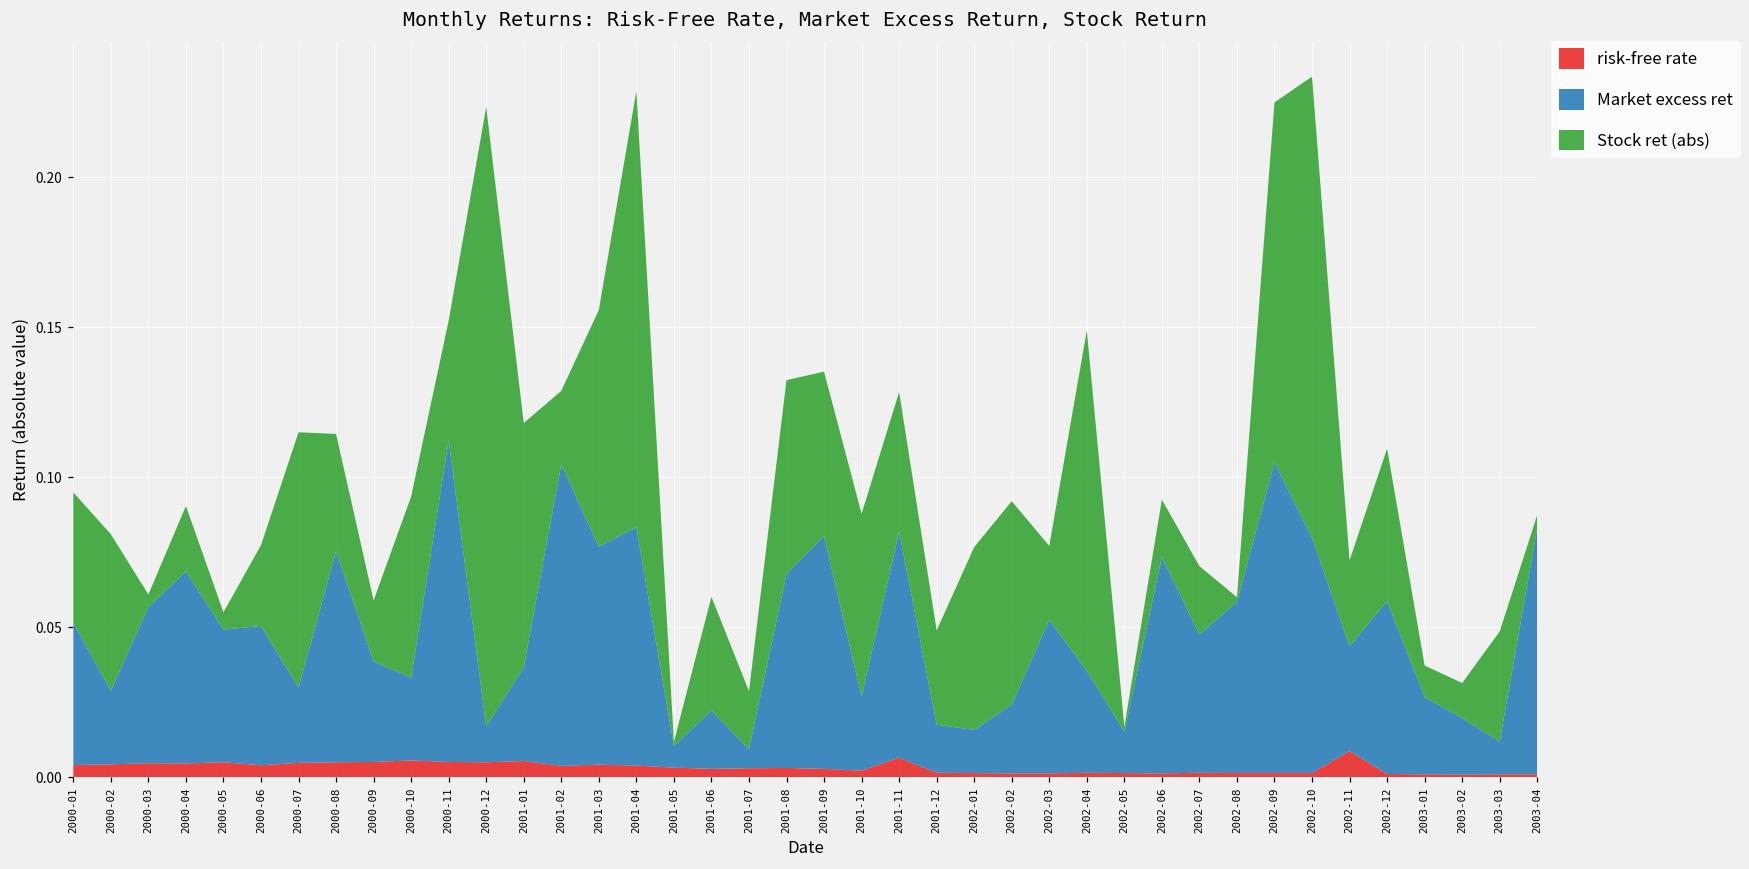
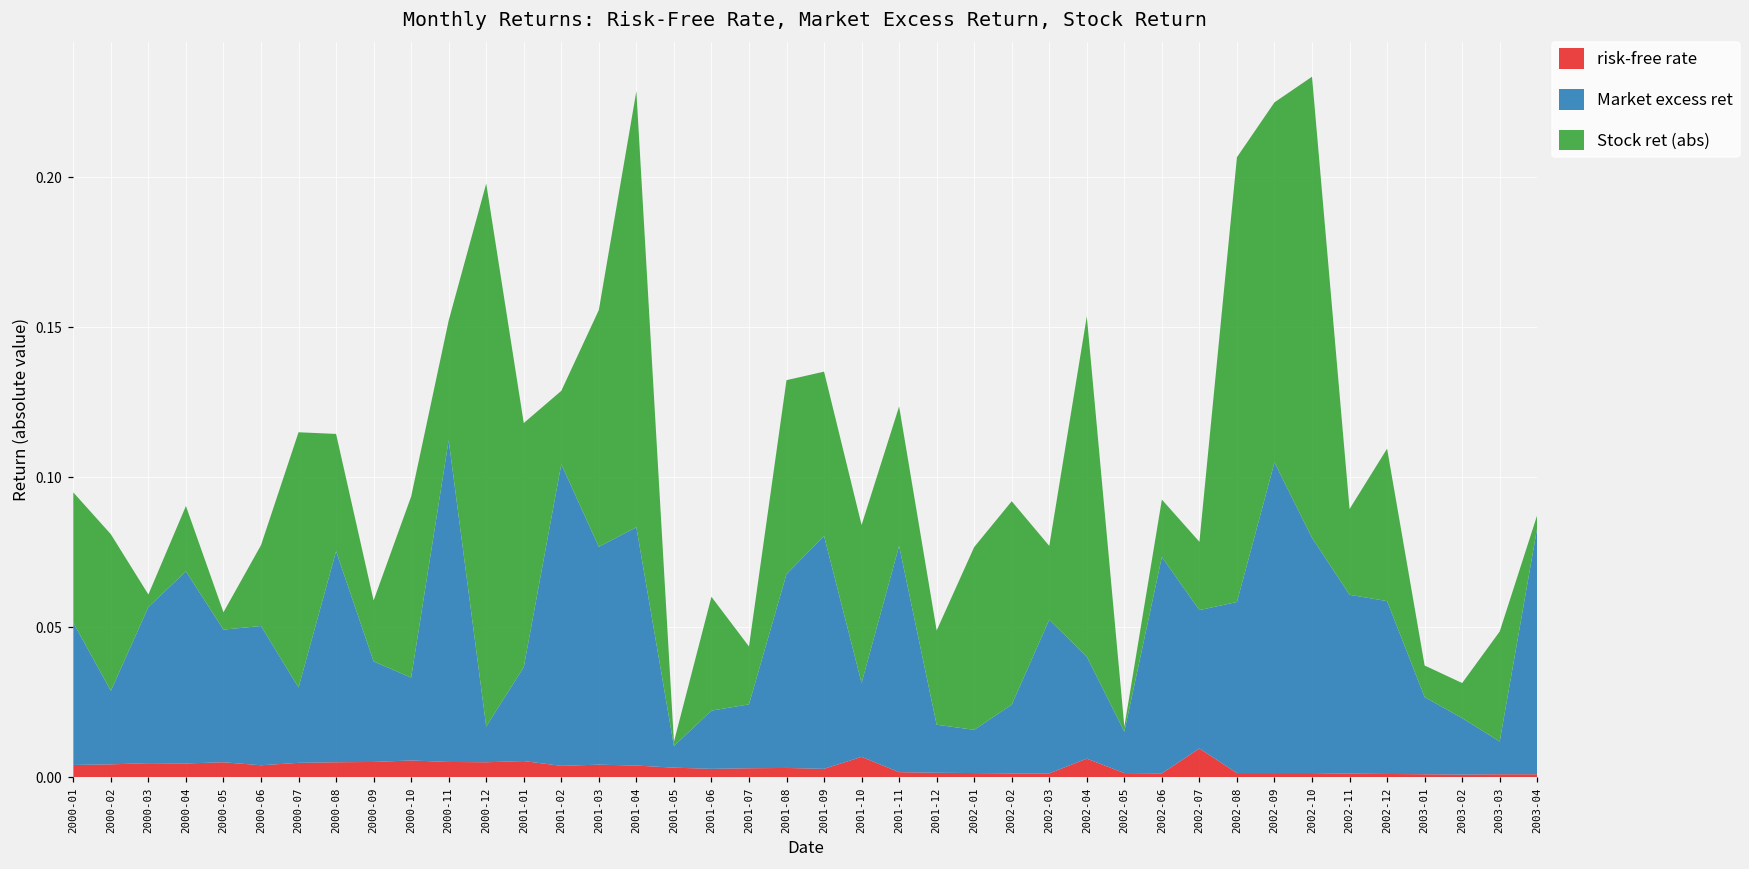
Stock ret (abs), 2000-12: 0.206 -> 0.181
Market excess ret, 2001-07: 0.006 -> 0.021
risk-free rate, 2001-10: 0.002 -> 0.007
Stock ret (abs), 2001-10: 0.061 -> 0.053
risk-free rate, 2001-11: 0.007 -> 0.002
risk-free rate, 2002-04: 0.002 -> 0.006
risk-free rate, 2002-07: 0.002 -> 0.010
Stock ret (abs), 2002-08: 0.002 -> 0.148
risk-free rate, 2002-11: 0.009 -> 0.001
Market excess ret, 2002-11: 0.035 -> 0.060
